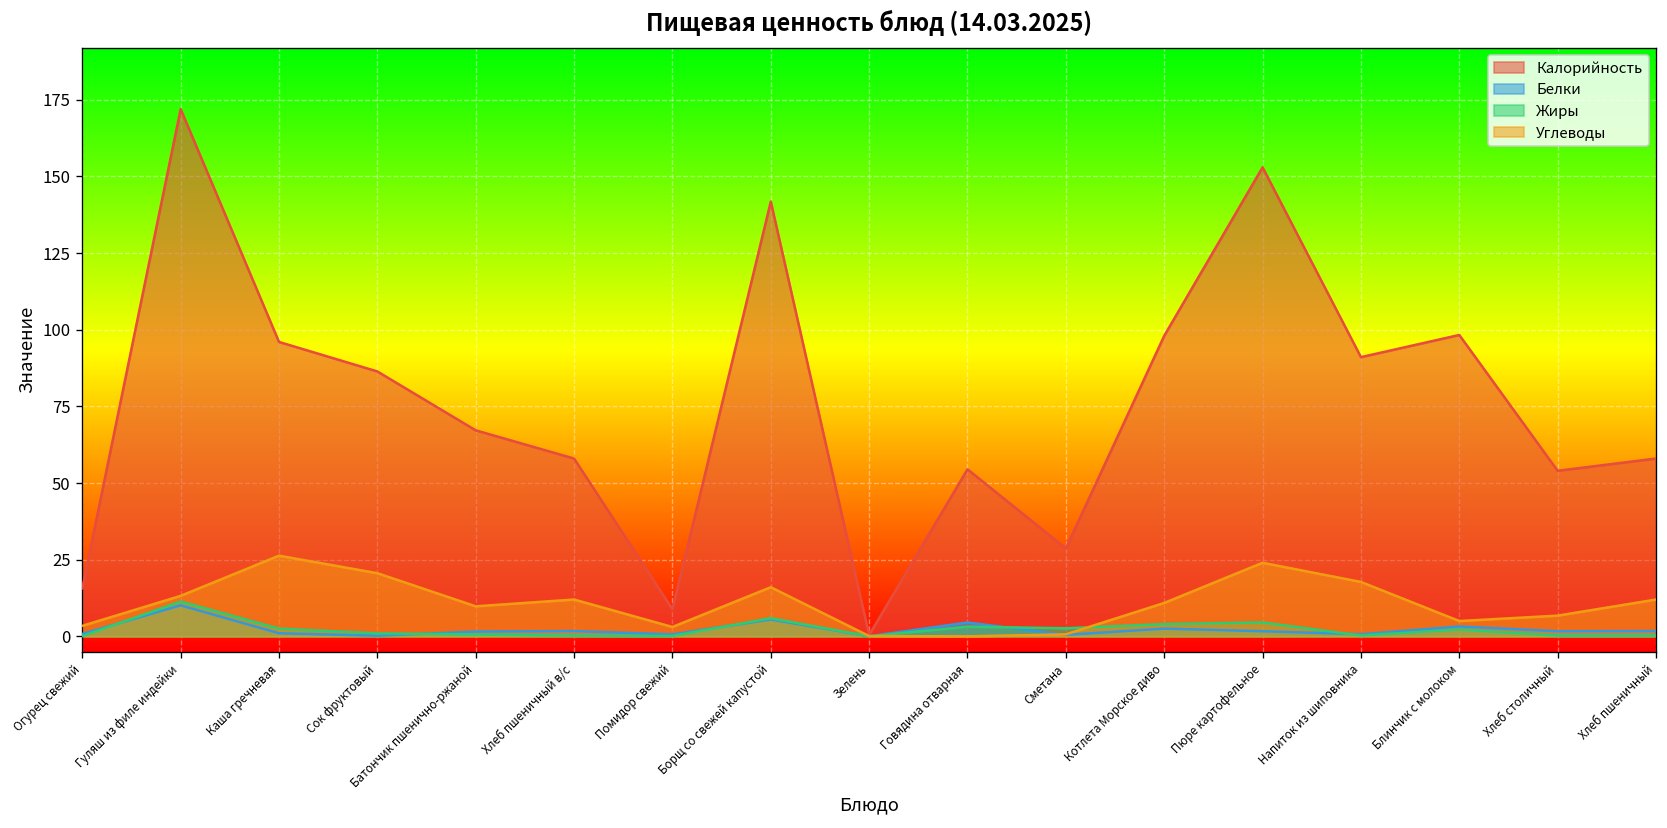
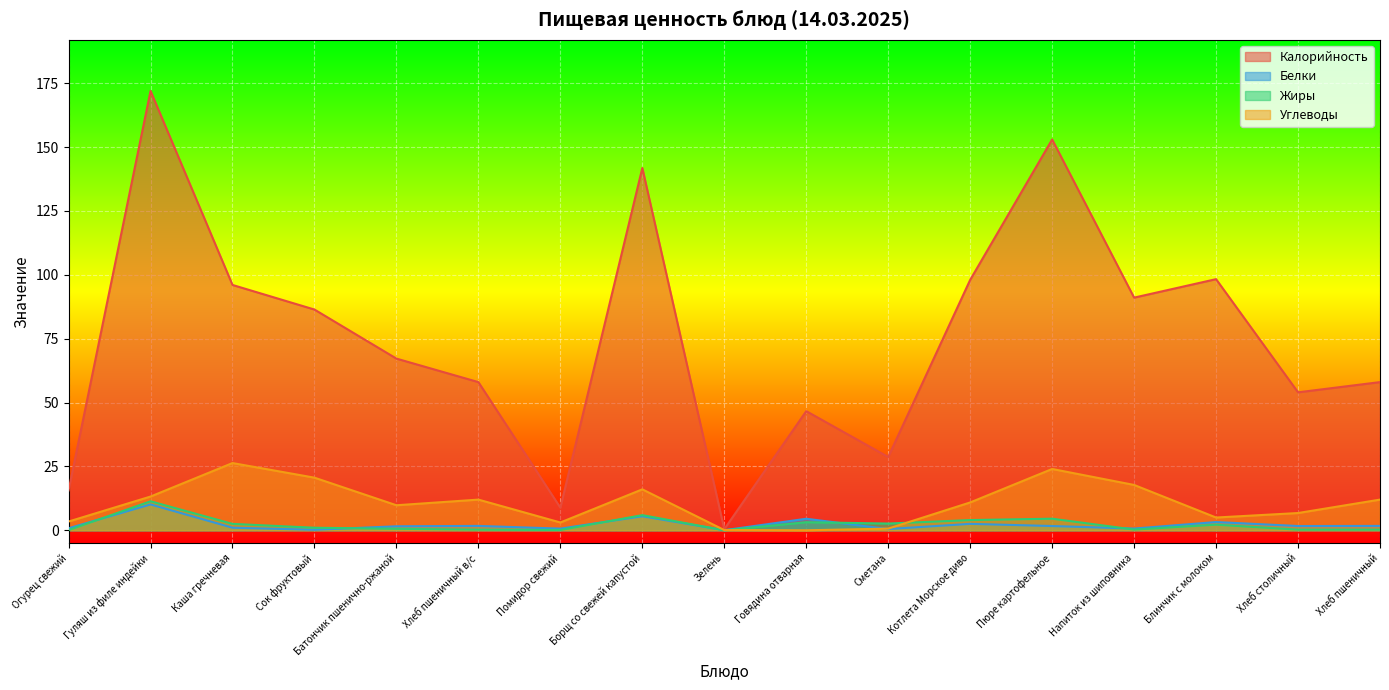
Калорийность, Говядина отварная: 54 -> 47
